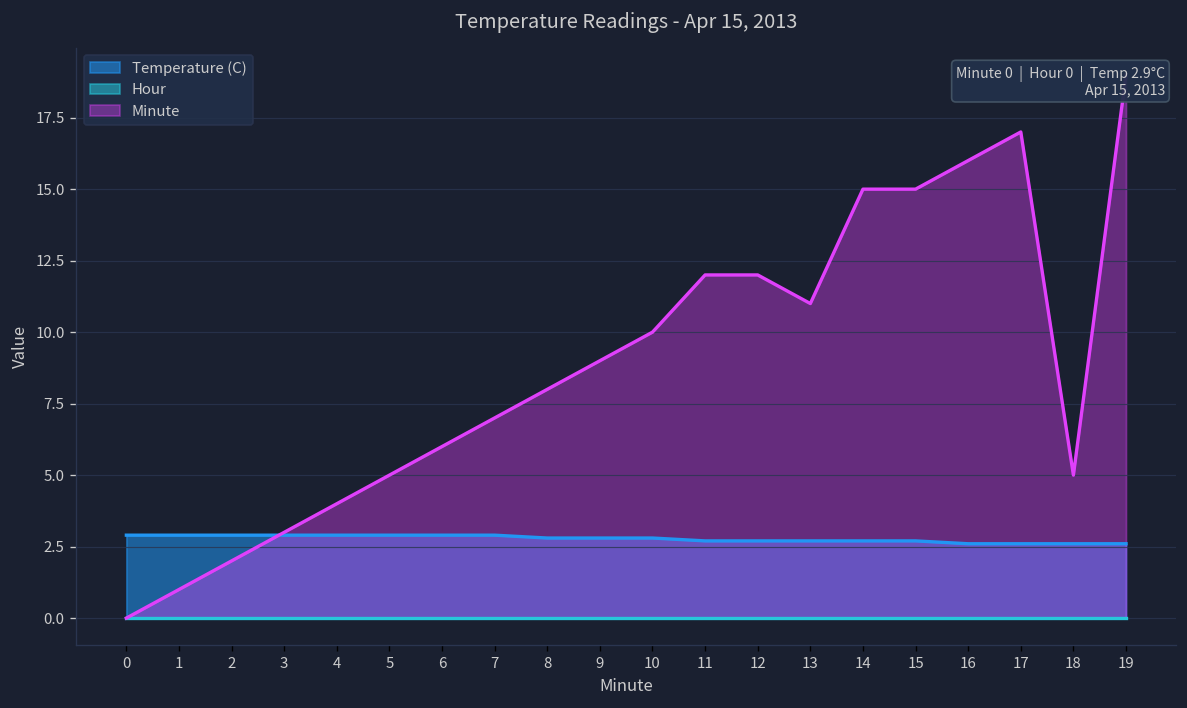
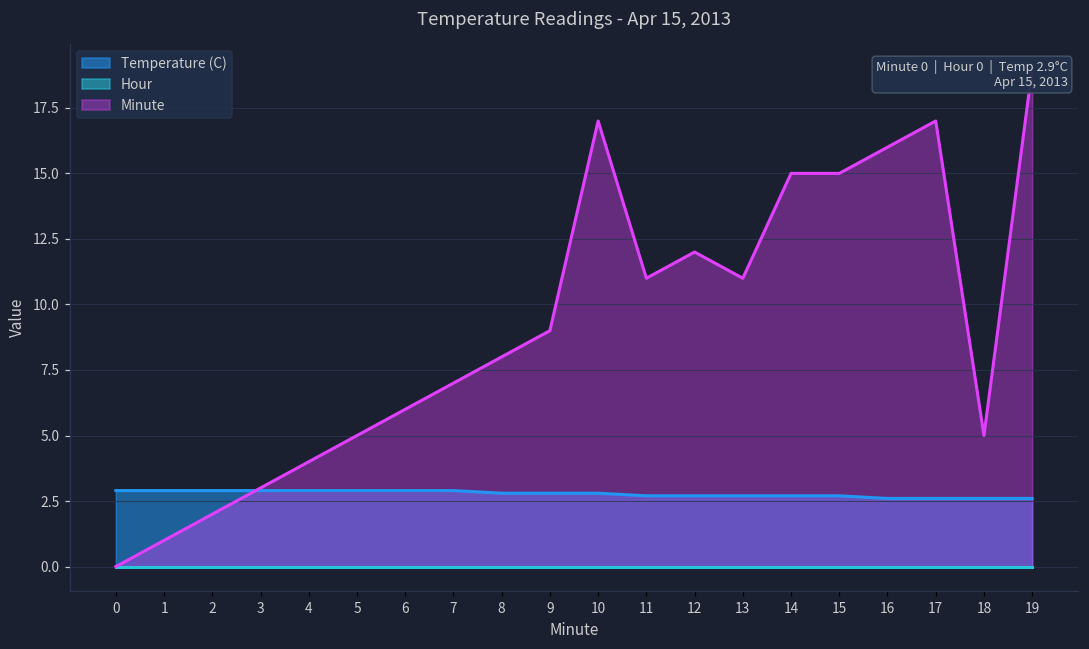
Minute, 10: 10 -> 17
Minute, 11: 12 -> 11
